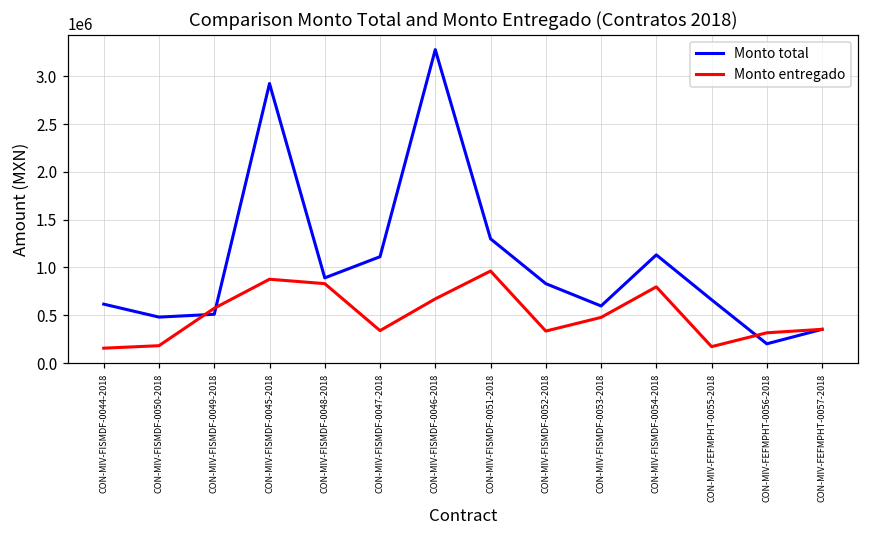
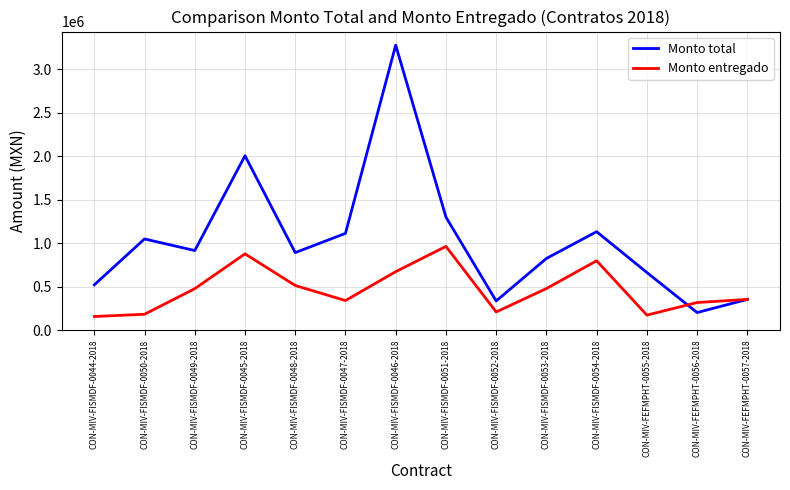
Monto total, CON-MIV-FISMDF-0044-2018: 600000 -> 500000
Monto total, CON-MIV-FISMDF-0050-2018: 500000 -> 1000000
Monto total, CON-MIV-FISMDF-0049-2018: 500000 -> 900000
Monto entregado, CON-MIV-FISMDF-0049-2018: 600000 -> 500000
Monto total, CON-MIV-FISMDF-0045-2018: 2900000 -> 2000000
Monto entregado, CON-MIV-FISMDF-0048-2018: 800000 -> 500000
Monto total, CON-MIV-FISMDF-0052-2018: 800000 -> 300000
Monto entregado, CON-MIV-FISMDF-0052-2018: 300000 -> 200000
Monto total, CON-MIV-FISMDF-0053-2018: 600000 -> 800000
